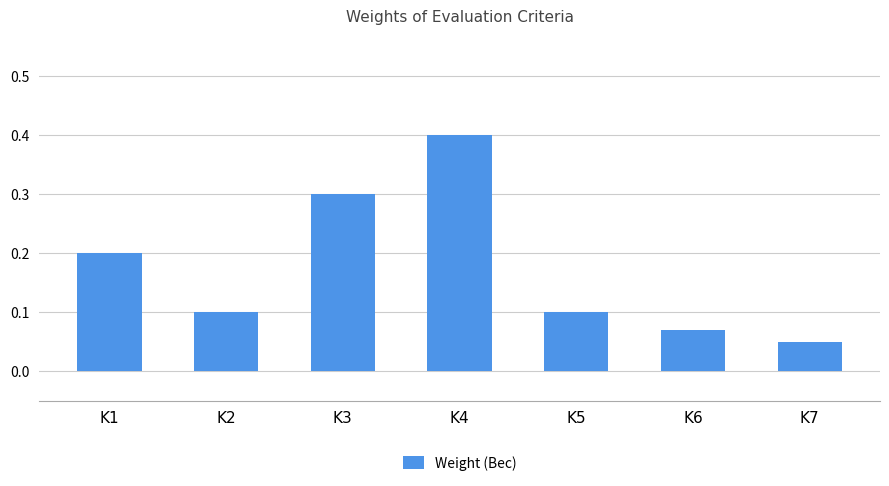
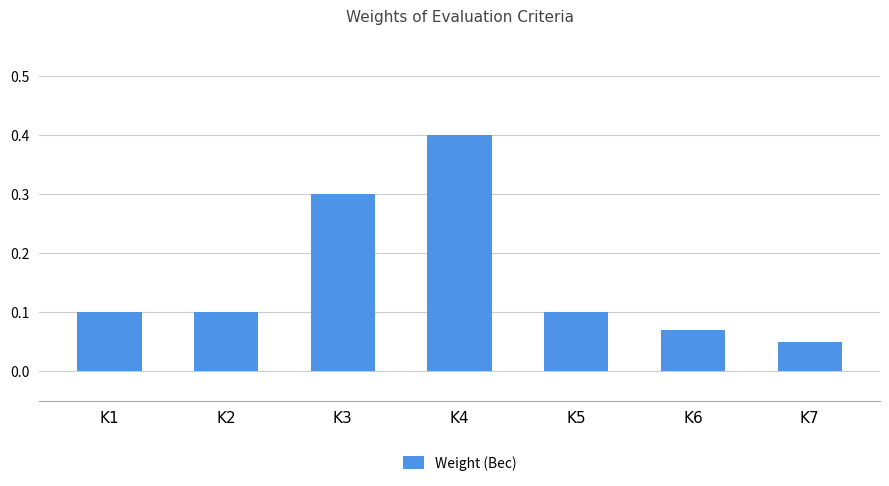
K1: 0.2 -> 0.1
